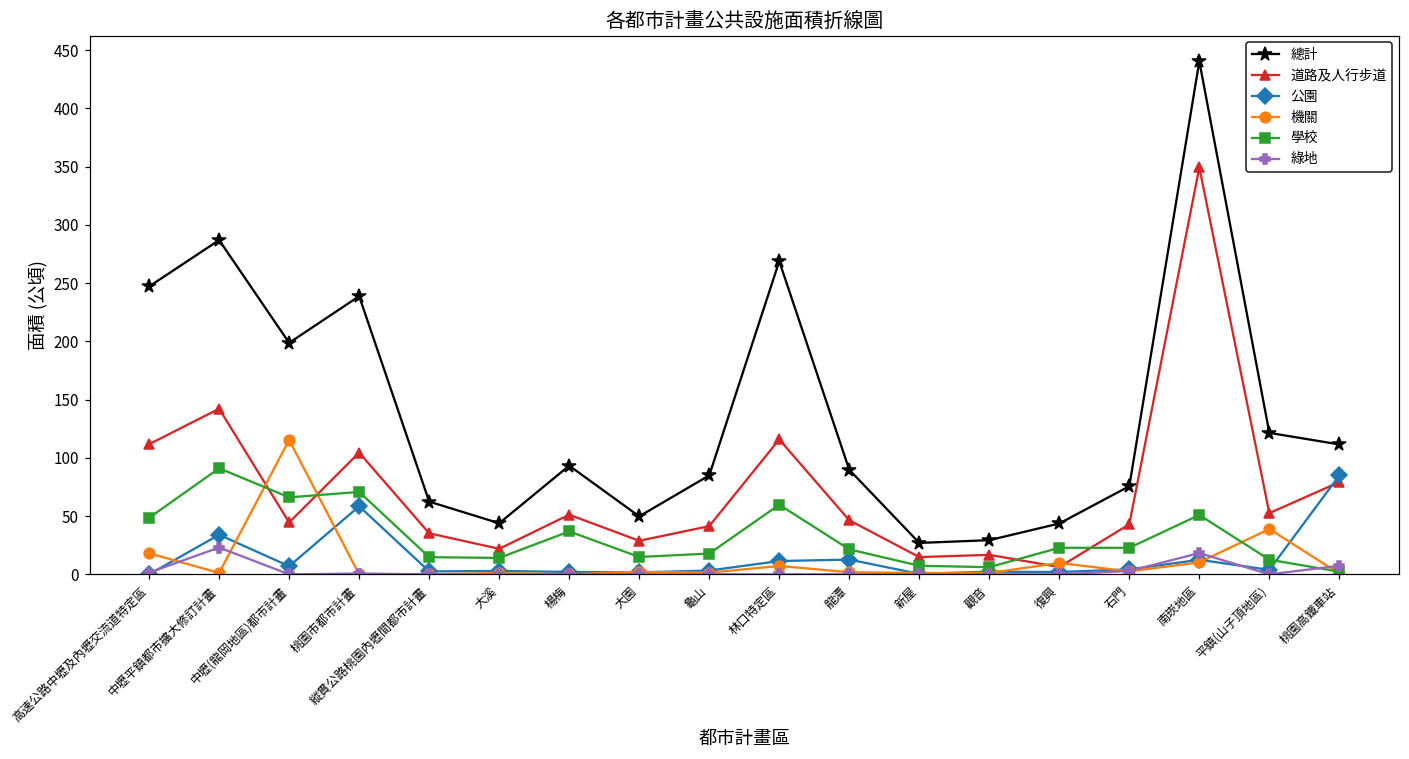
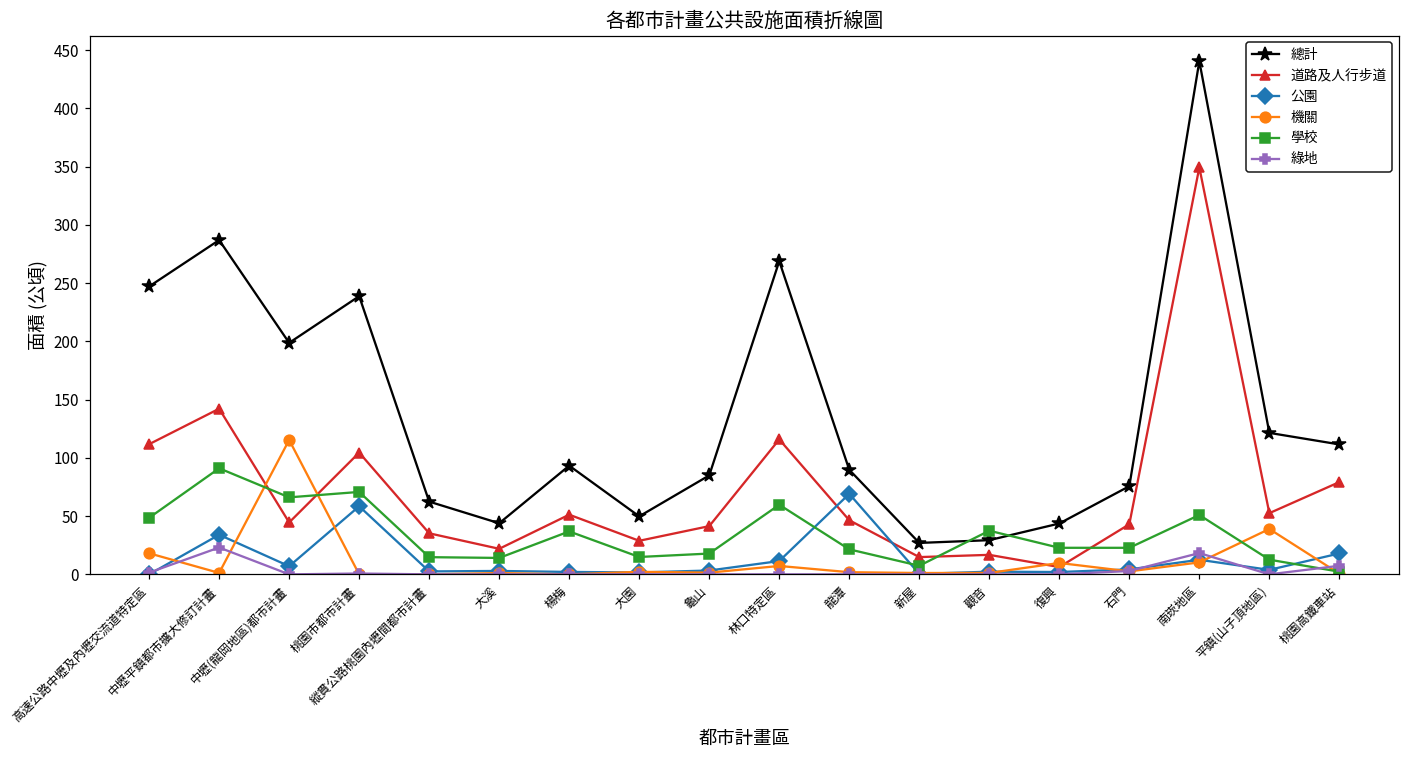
公園, 龍潭: 13 -> 69
學校, 觀音: 6 -> 37
公園, 桃園高鐵車站: 85 -> 18
